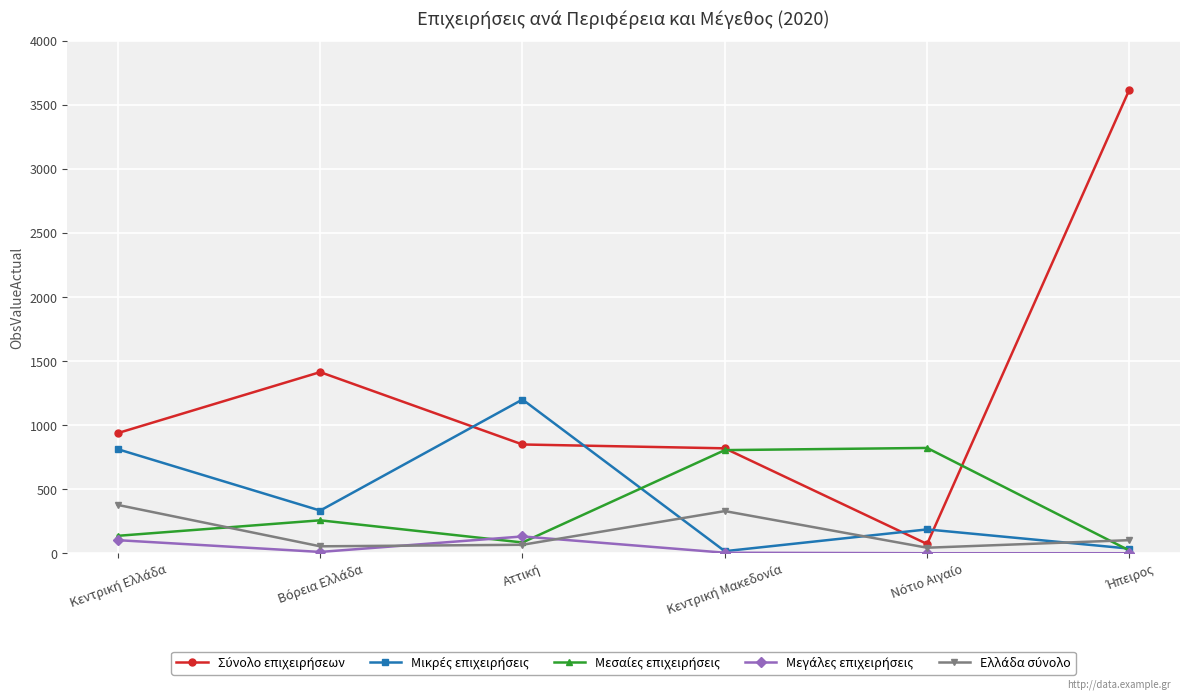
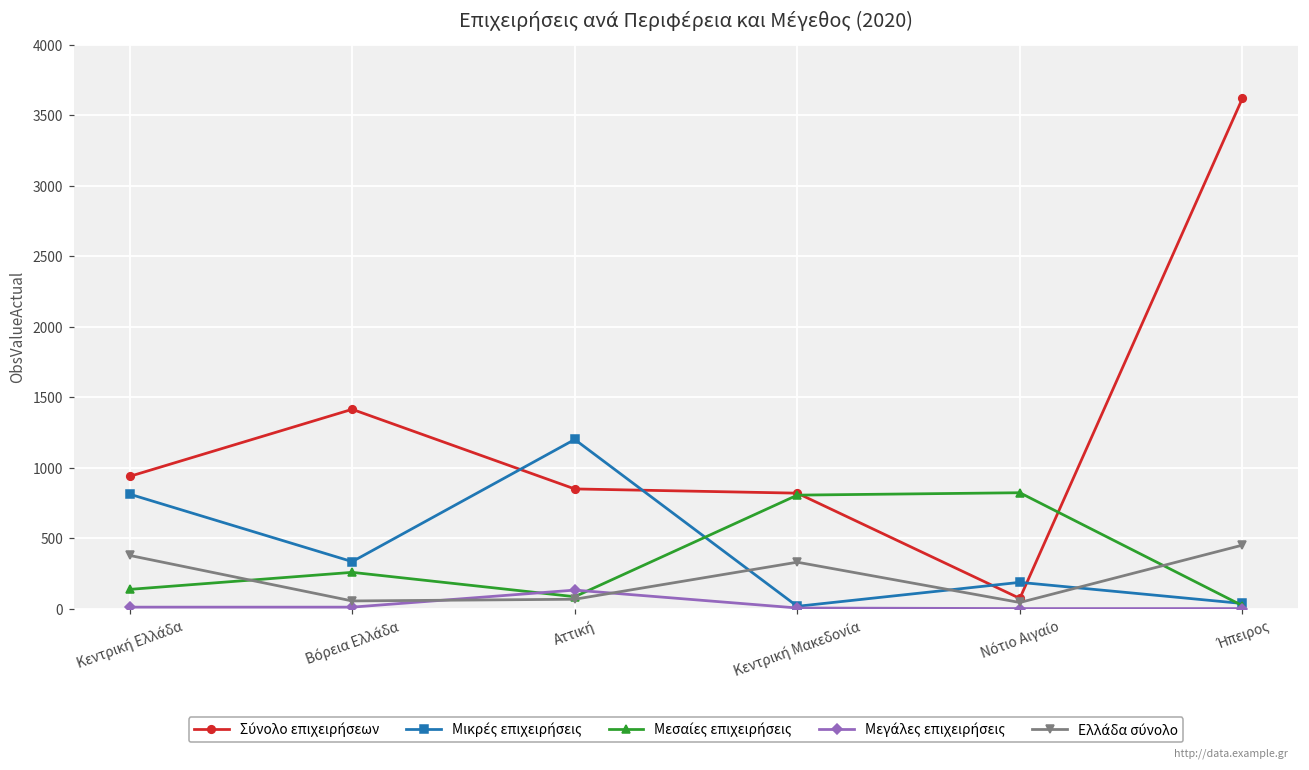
Μεγάλες επιχειρήσεις, Κεντρική Ελλάδα: 100 -> 10
Ελλάδα σύνολο, Ήπειρος: 100 -> 450
